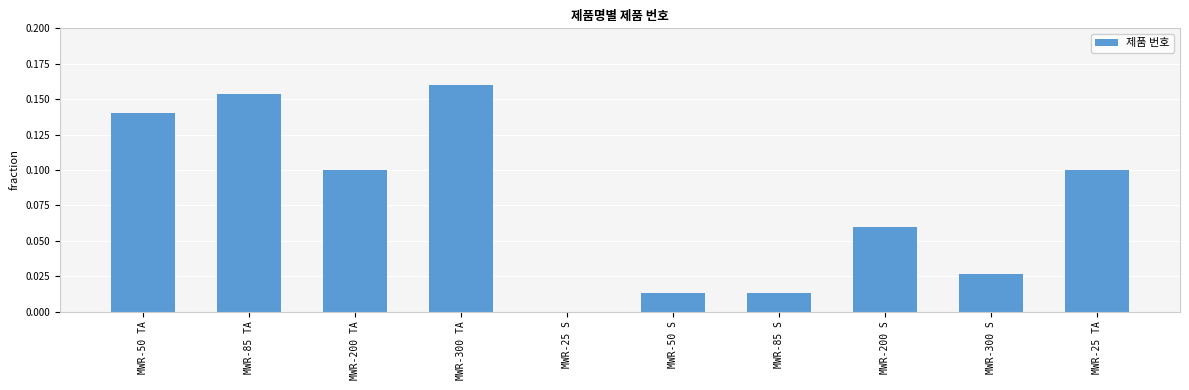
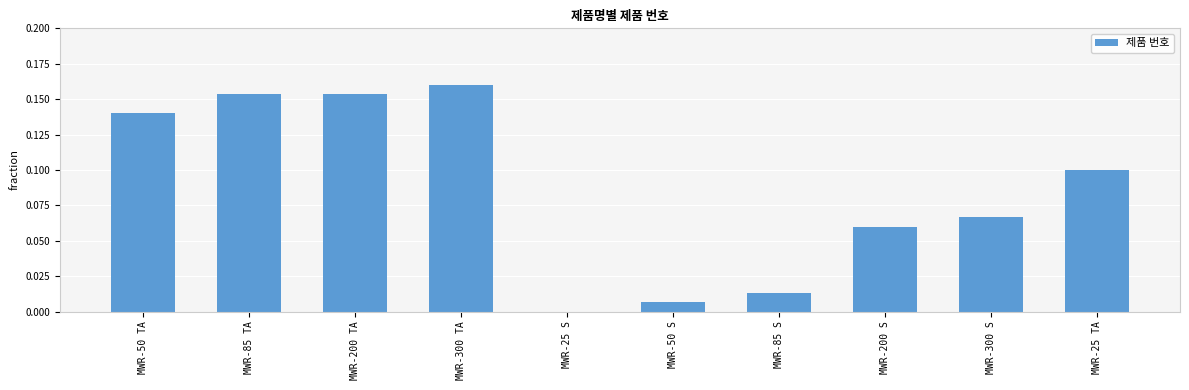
MWR-200 TA: 0.100 -> 0.153
MWR-50 S: 0.013 -> 0.007
MWR-300 S: 0.027 -> 0.067
